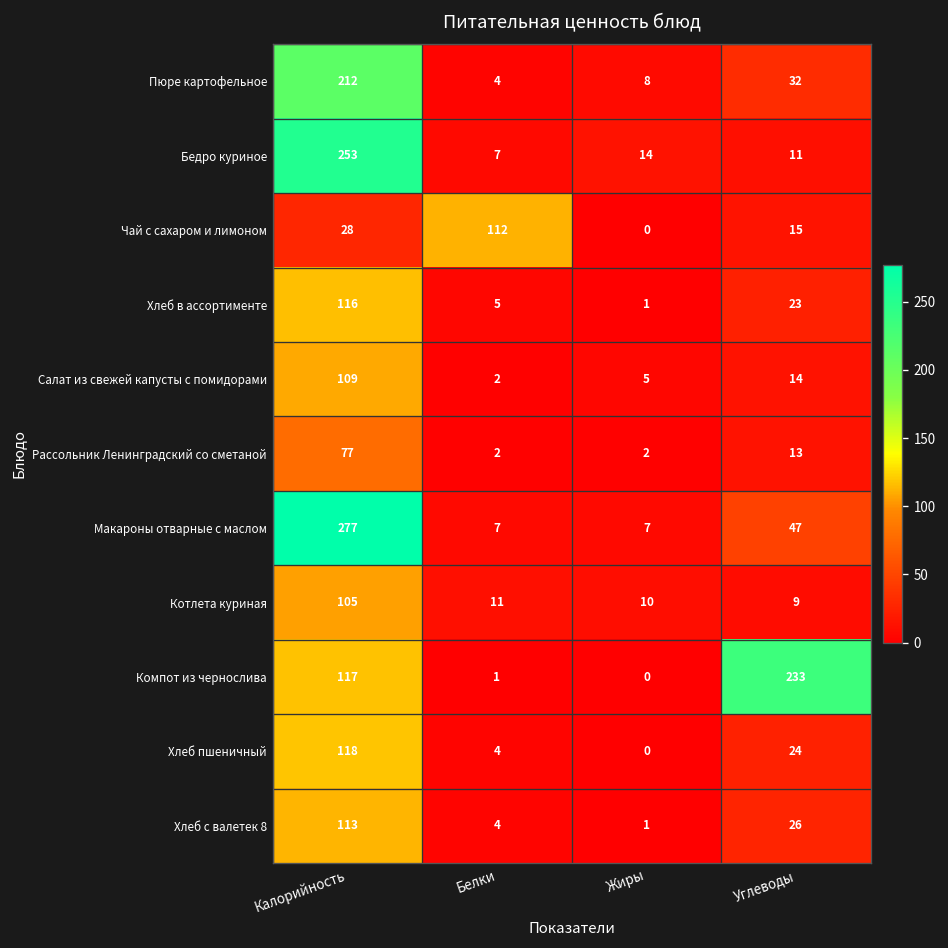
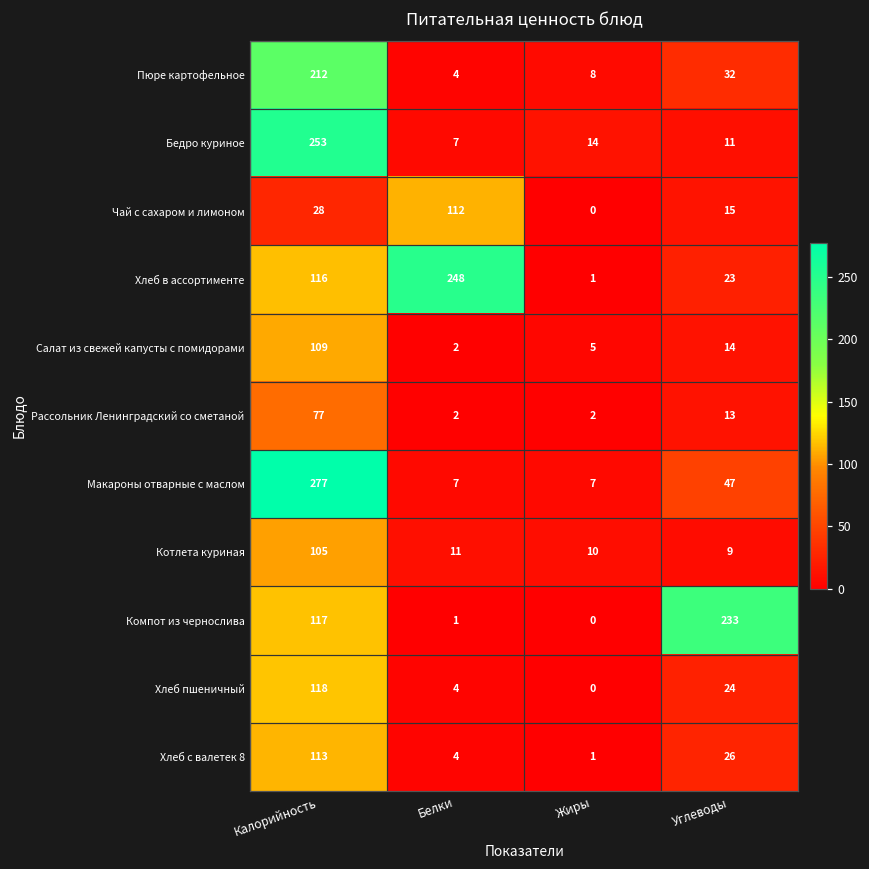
Хлеб в ассортименте, Белки: 5 -> 248
